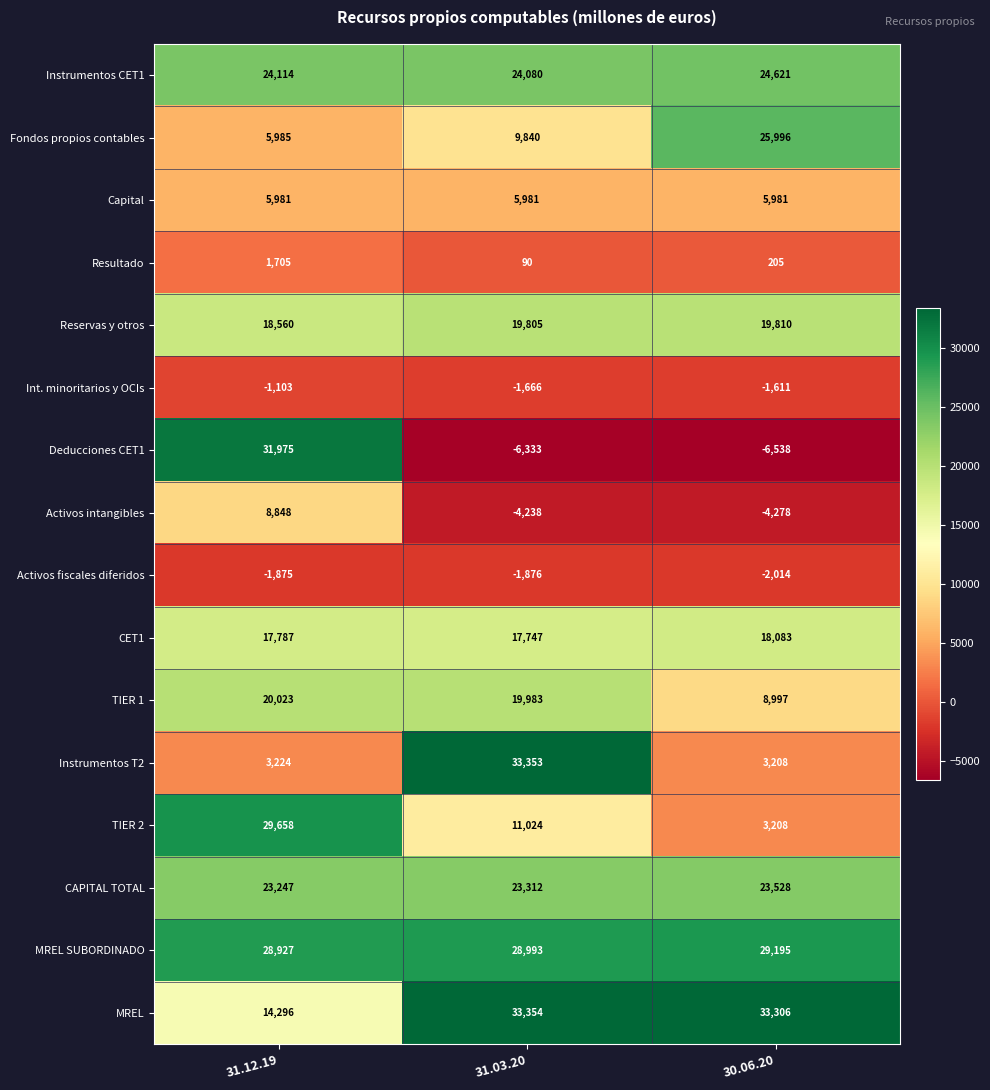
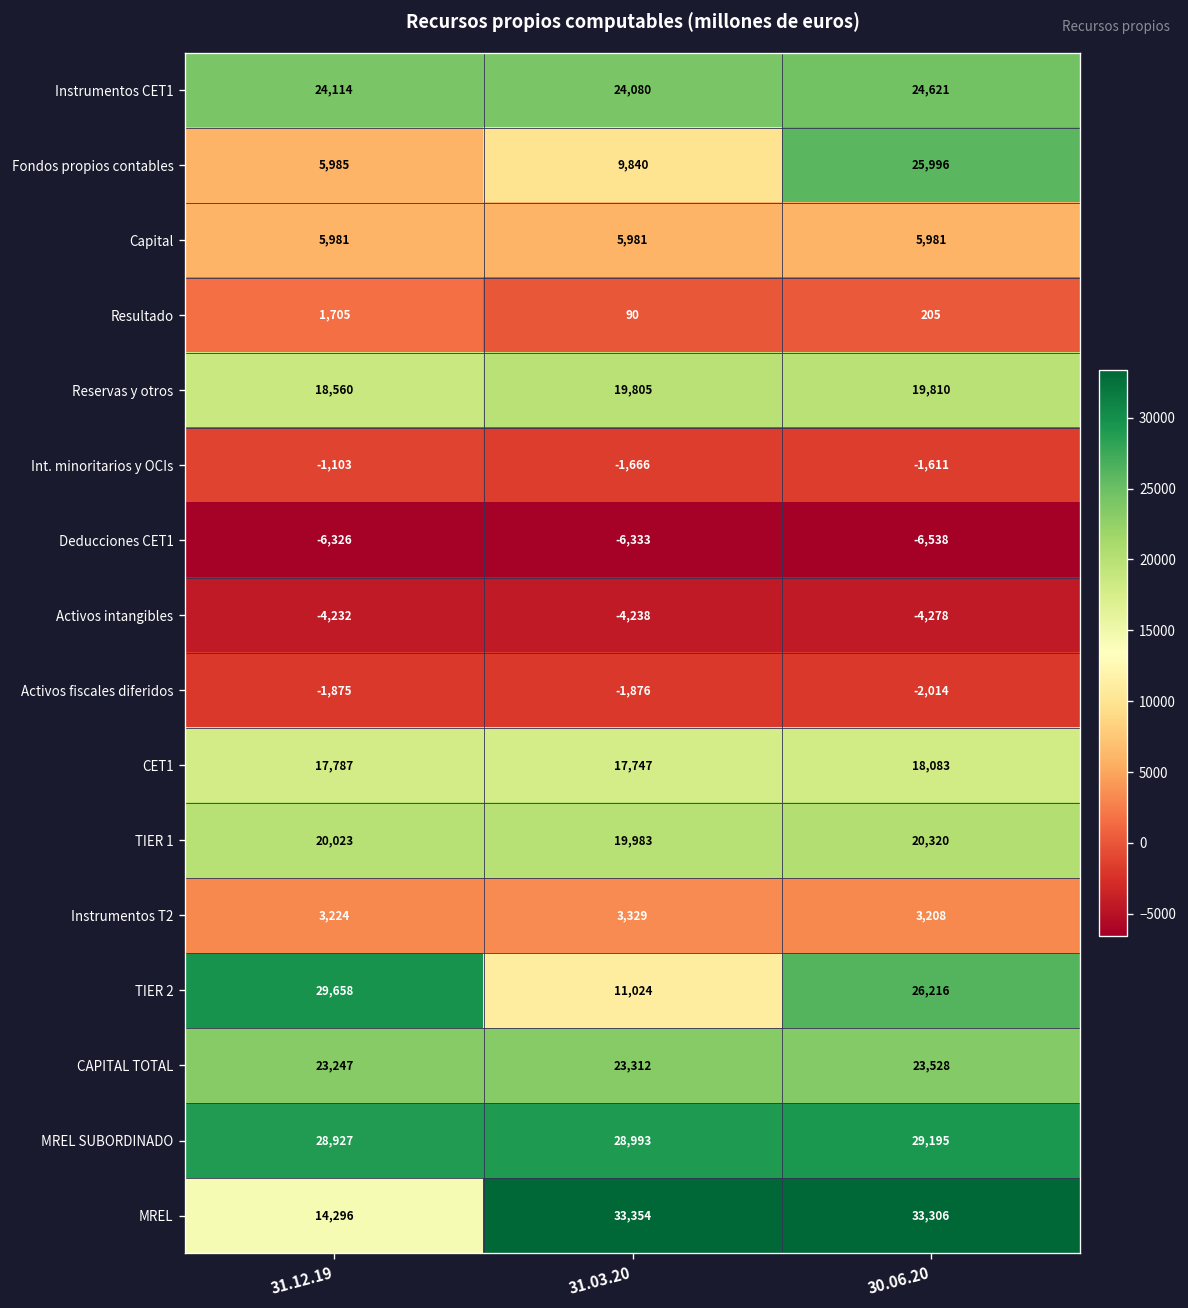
Deducciones CET1, 31.12.19: 31,975 -> -6,326
Activos intangibles, 31.12.19: 8,848 -> -4,232
TIER 1, 30.06.20: 8,997 -> 20,320
Instrumentos T2, 31.03.20: 33,353 -> 3,329
TIER 2, 30.06.20: 3,208 -> 26,216
